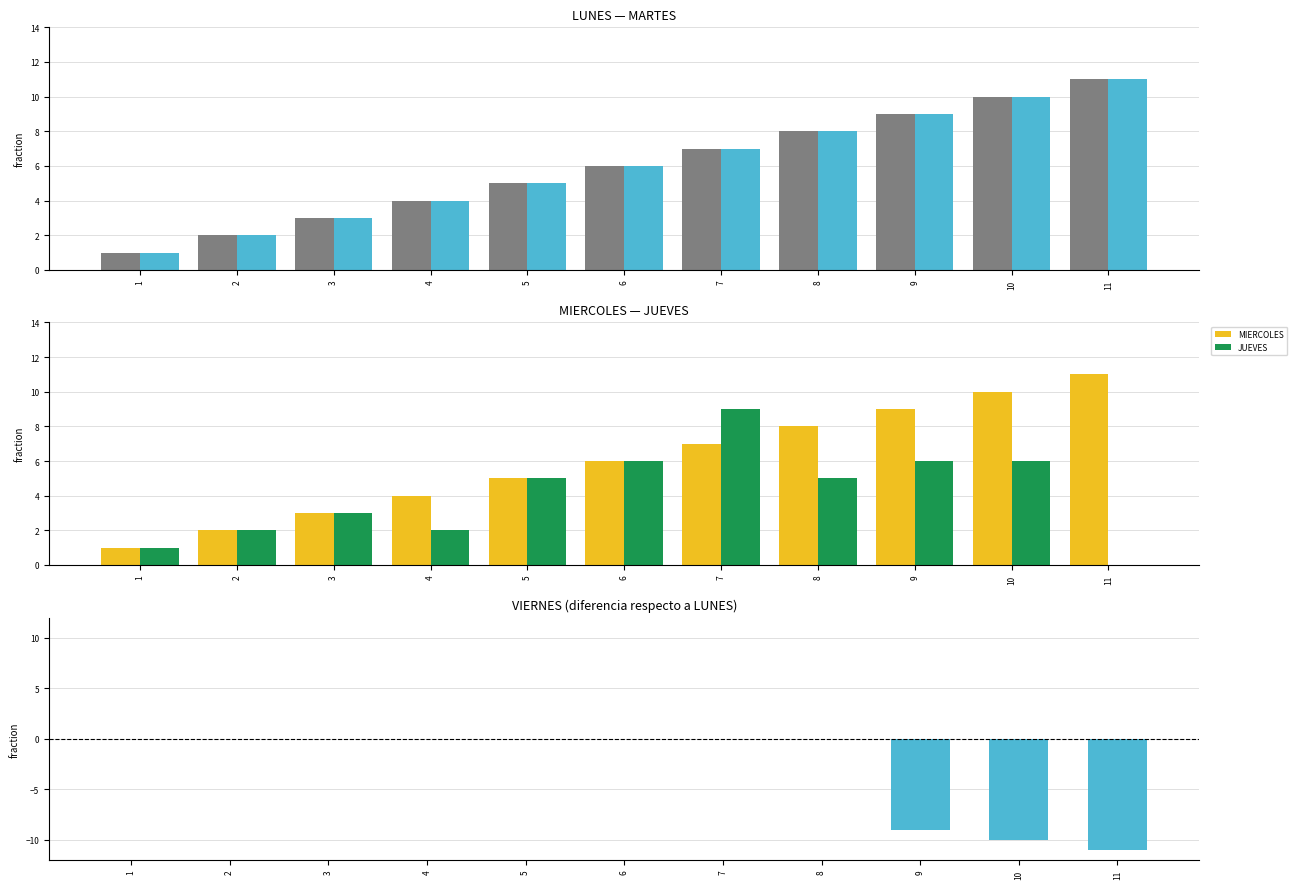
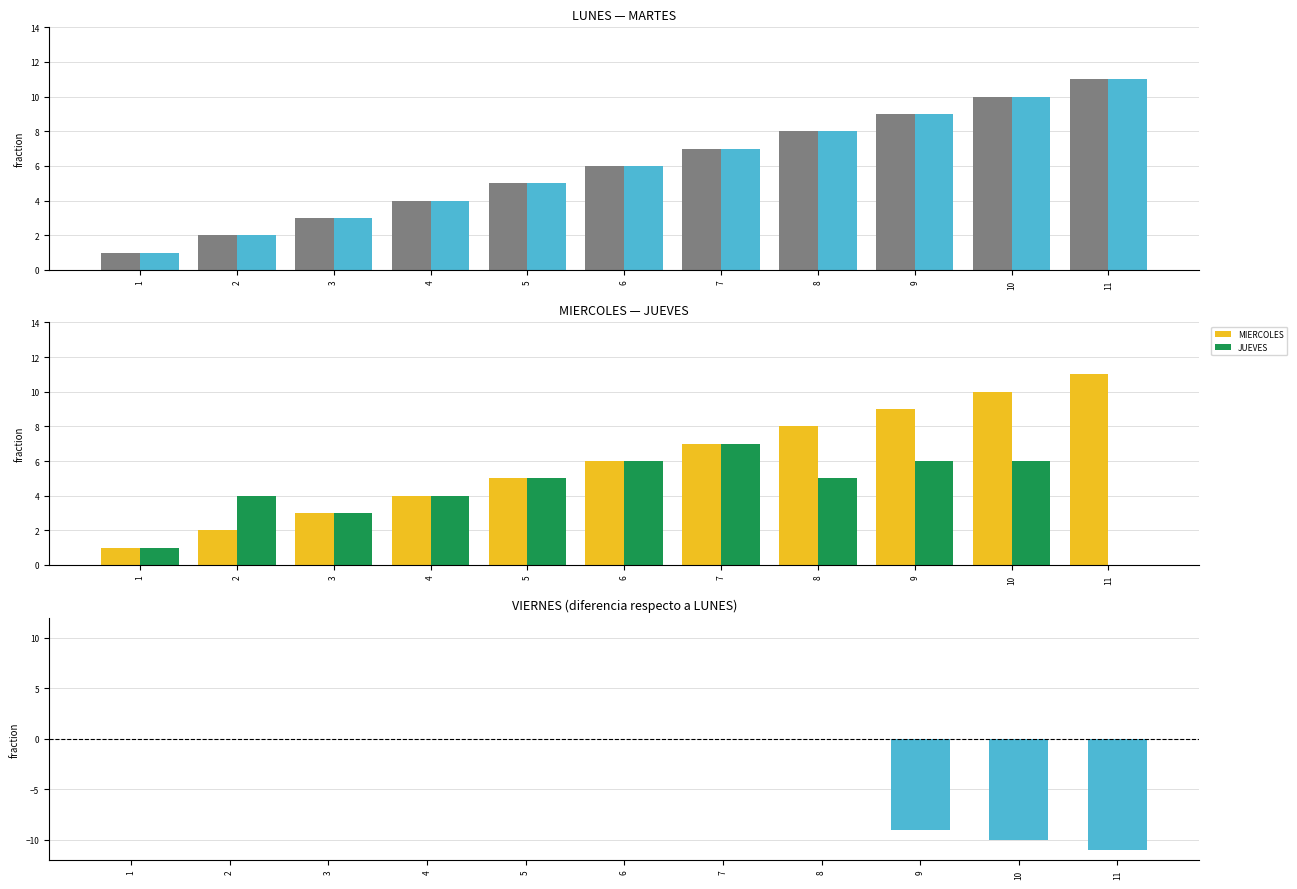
MIERCOLES — JUEVES, JUEVES, 2: 2 -> 4
MIERCOLES — JUEVES, JUEVES, 4: 2 -> 4
MIERCOLES — JUEVES, JUEVES, 7: 9 -> 7
